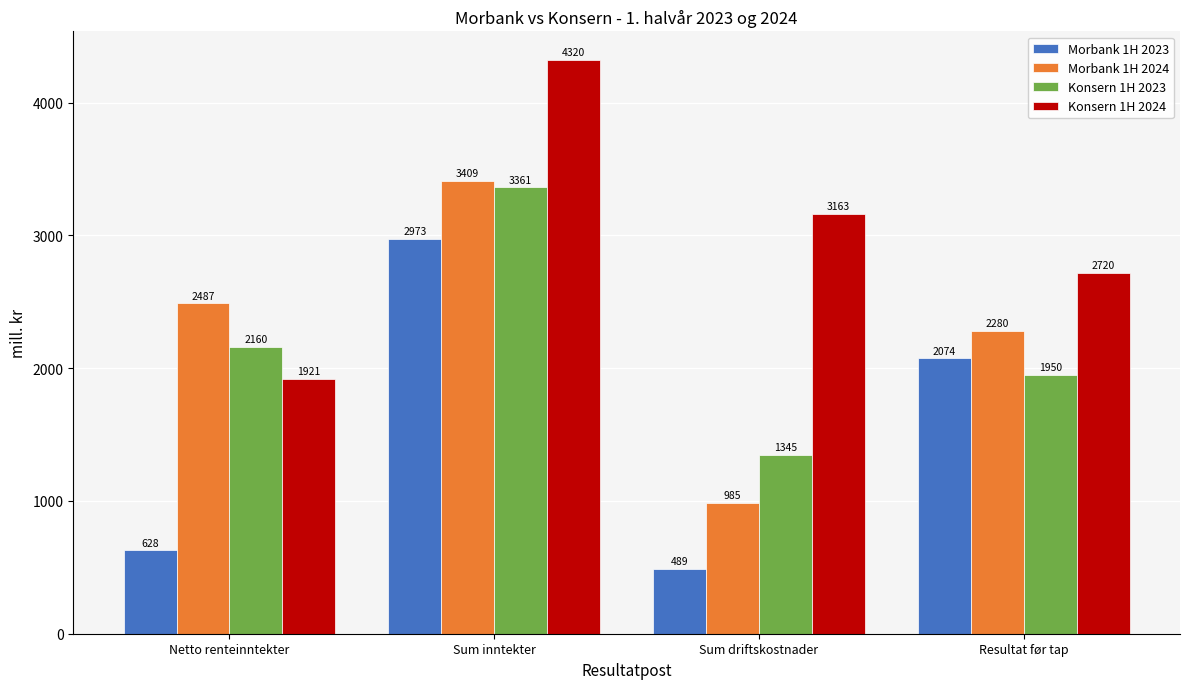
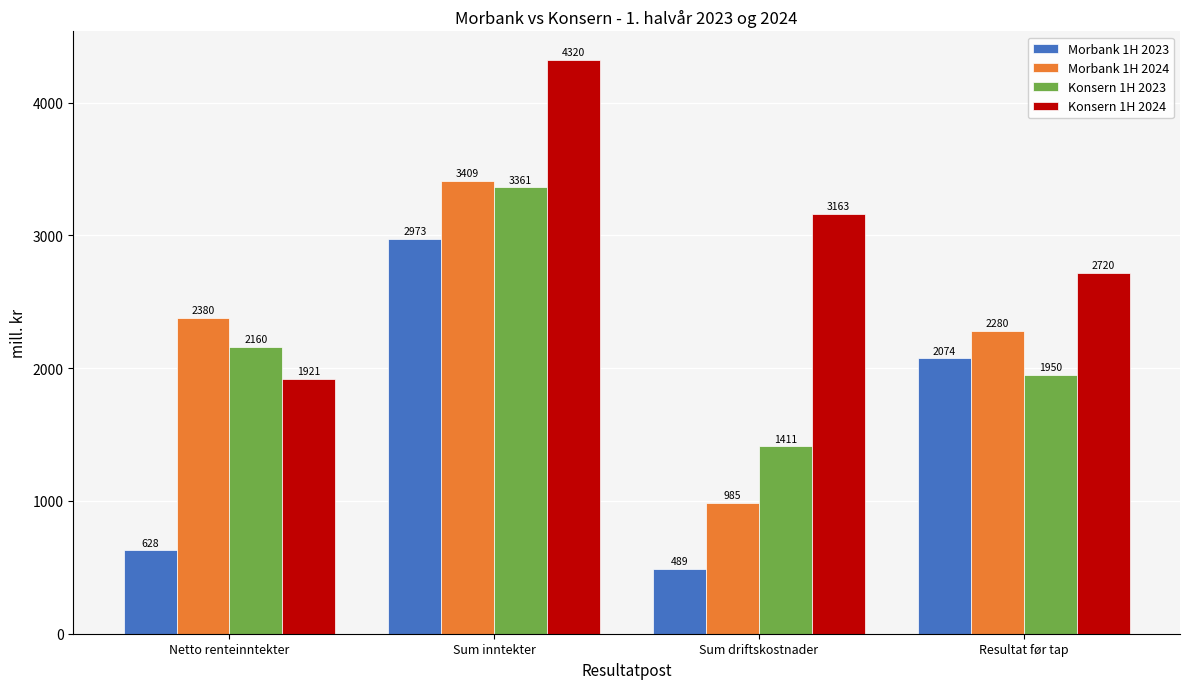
Morbank 1H 2024, Netto renteinntekter: 2487 -> 2380
Konsern 1H 2023, Sum driftskostnader: 1345 -> 1411
